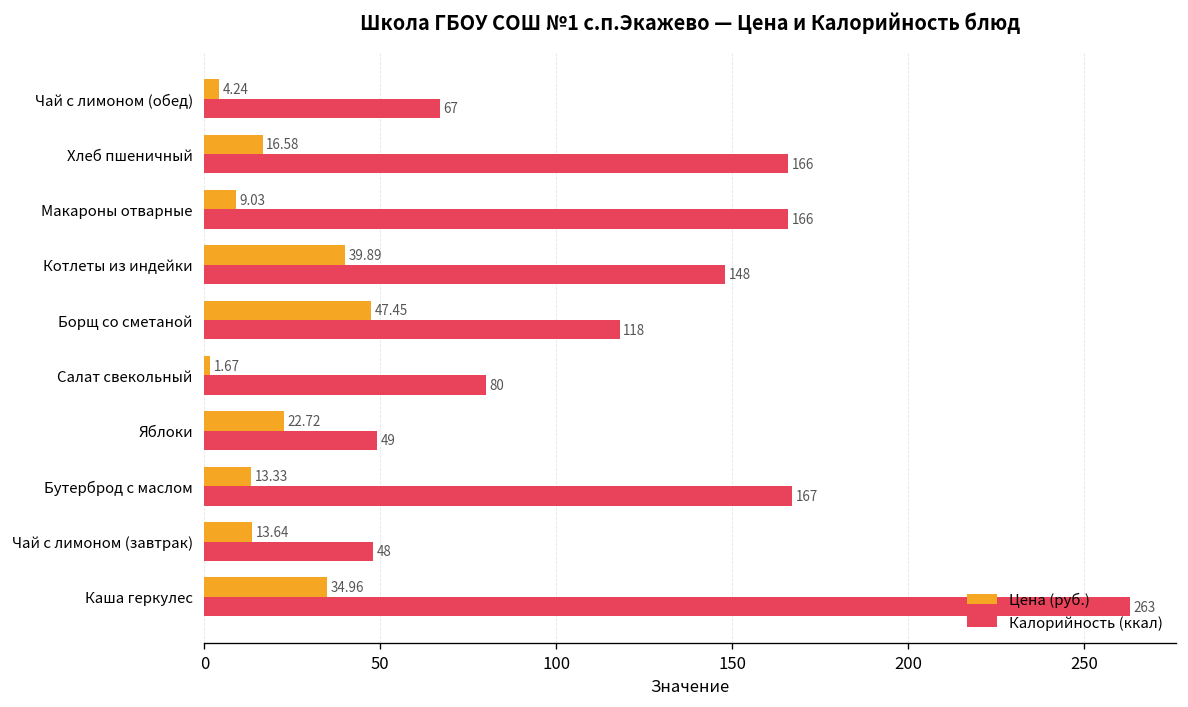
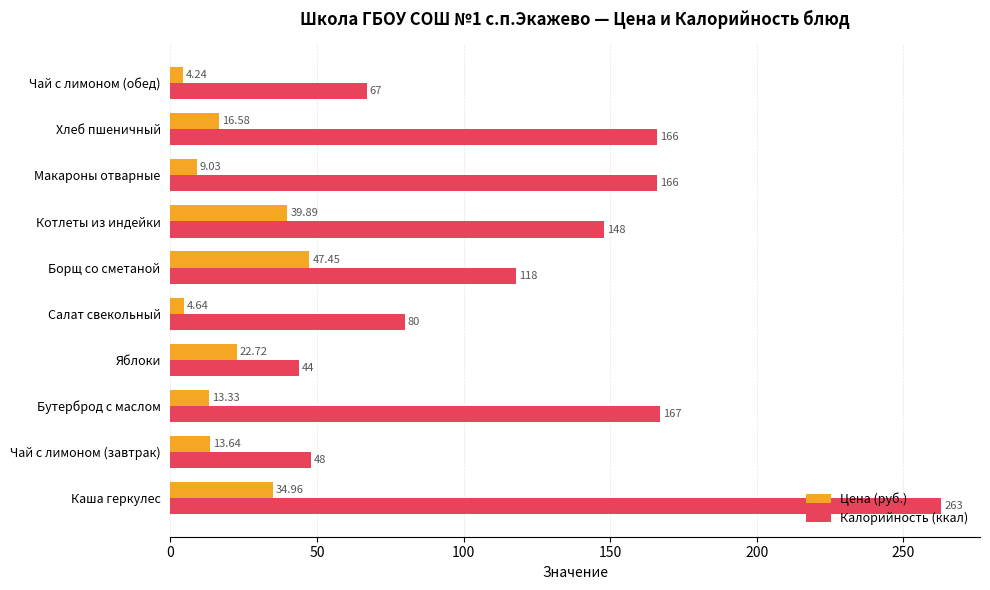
Цена (руб.), Салат свекольный: 1.67 -> 4.64
Калорийность (ккал), Яблоки: 49 -> 44
